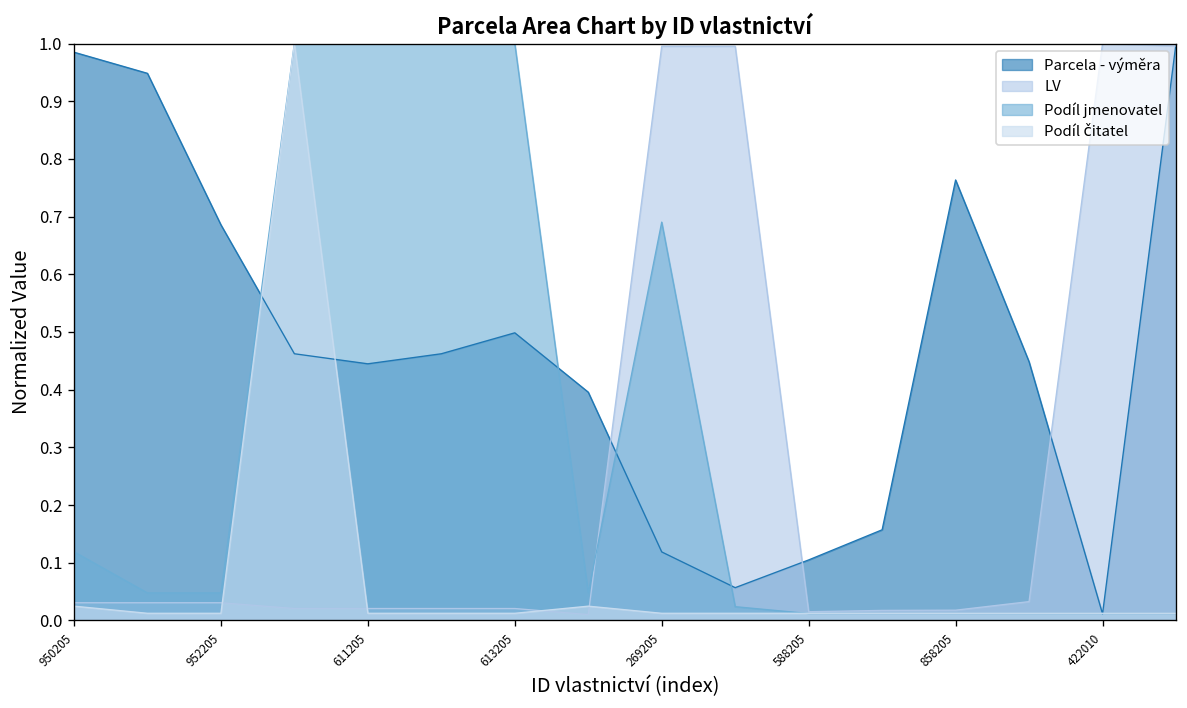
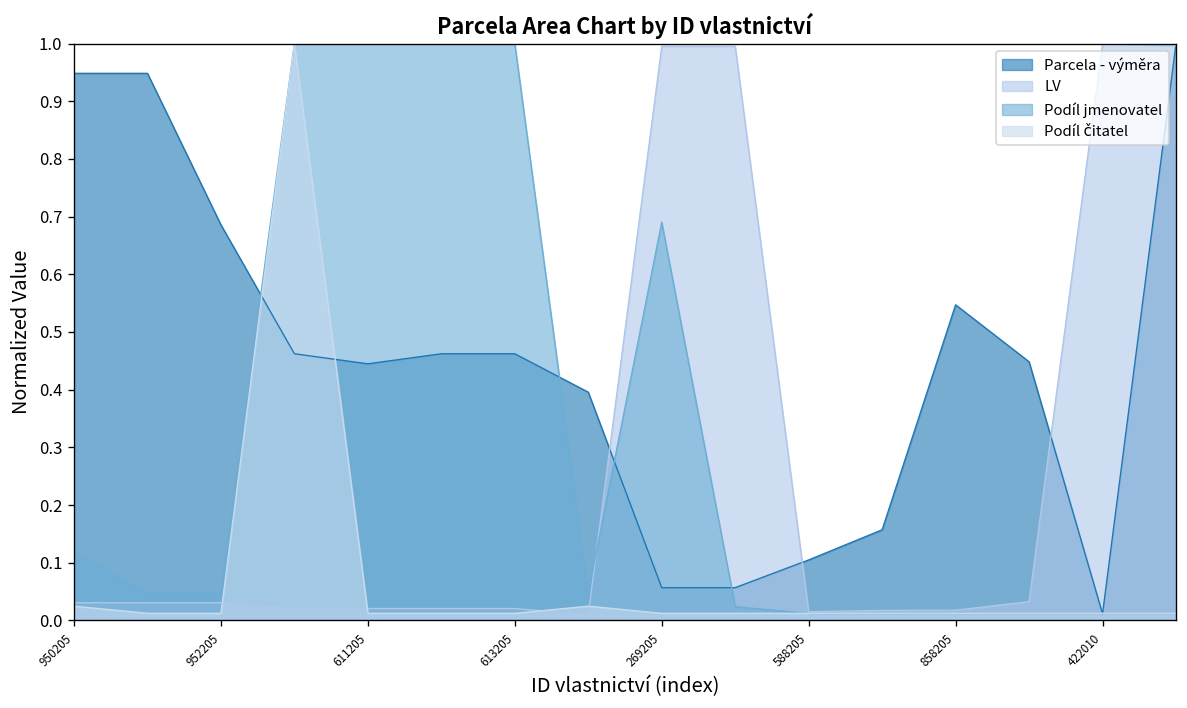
Parcela - výměra, 950205: 0.99 -> 0.95
Parcela - výměra, 613205: 0.50 -> 0.46
Parcela - výměra, 269205: 0.12 -> 0.06
Parcela - výměra, 858205: 0.76 -> 0.55
